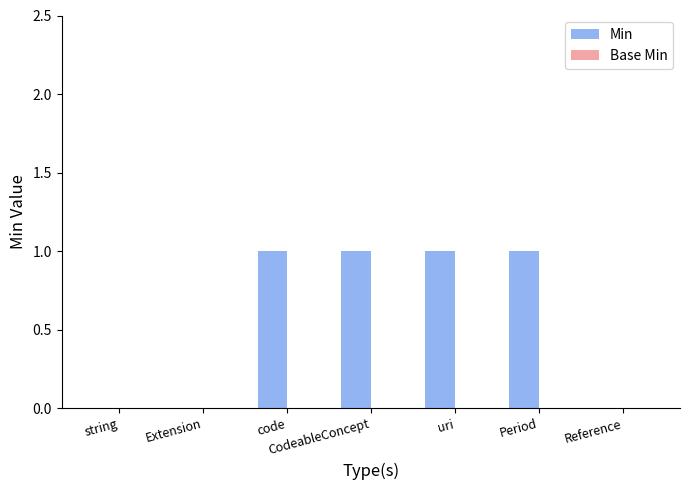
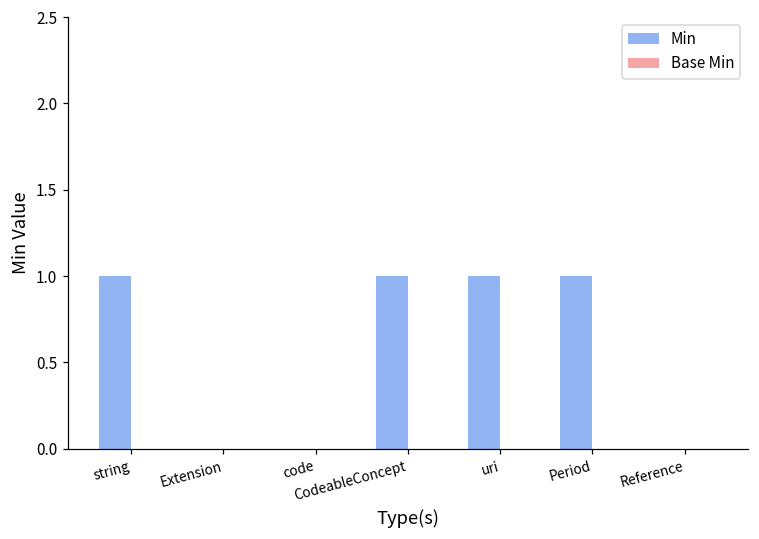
Min, string: 0 -> 1
Min, code: 1 -> 0
